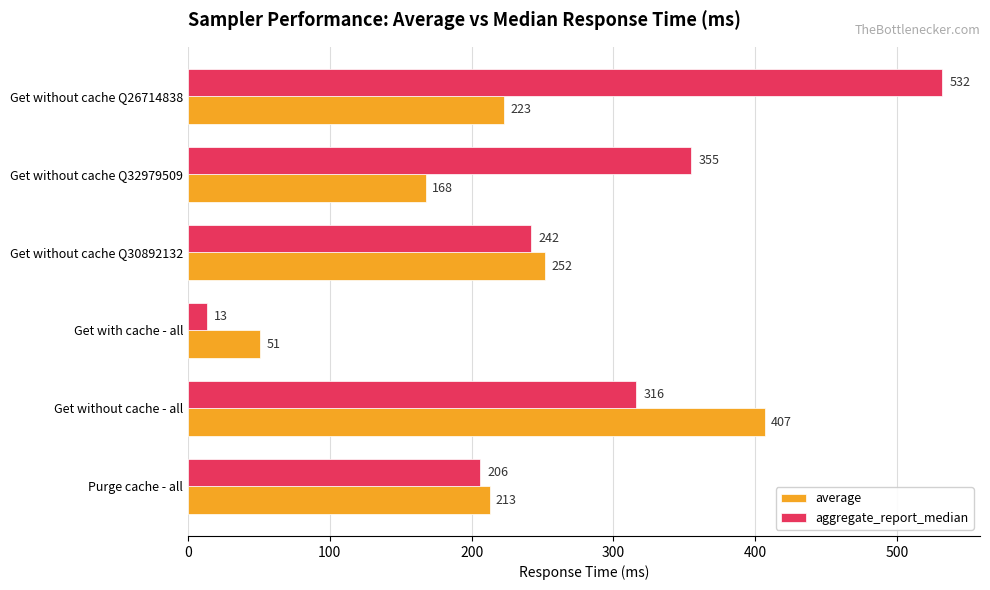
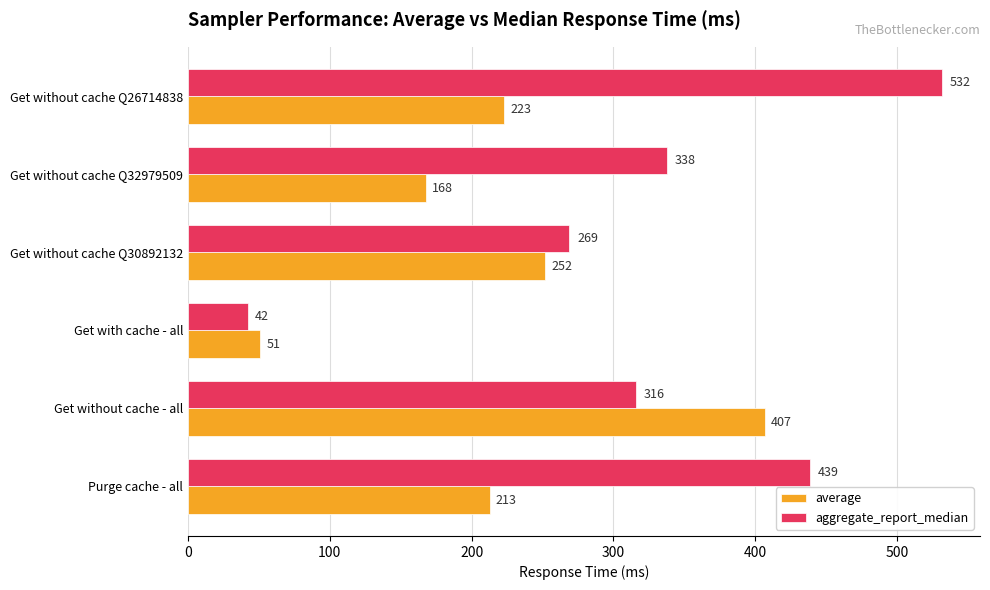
aggregate_report_median, Get without cache Q32979509: 355 -> 338
aggregate_report_median, Get without cache Q30892132: 242 -> 269
aggregate_report_median, Get with cache - all: 13 -> 42
aggregate_report_median, Purge cache - all: 206 -> 439
